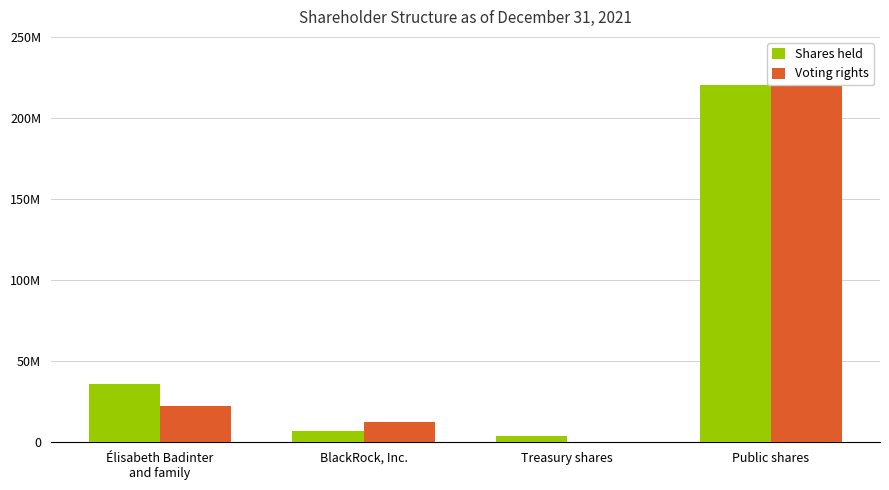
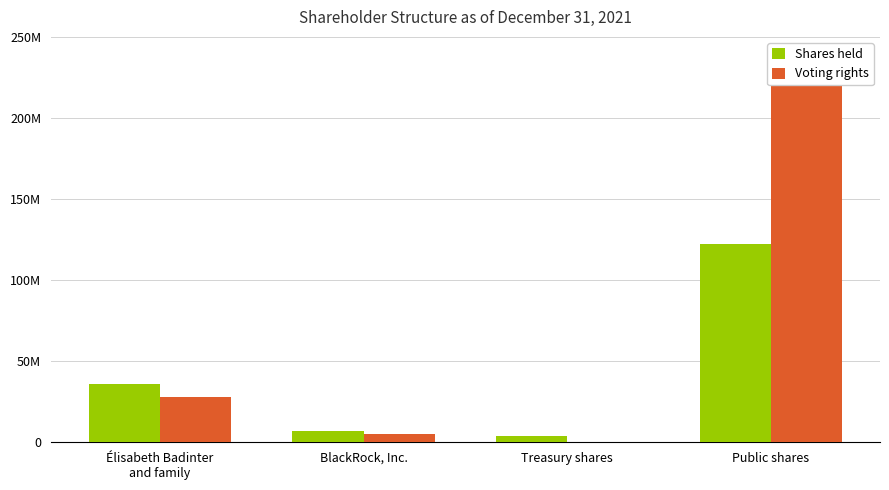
Voting rights, Élisabeth Badinter and family: 23000000 -> 28000000
Voting rights, BlackRock, Inc.: 13000000 -> 5000000
Shares held, Public shares: 220000000 -> 123000000
